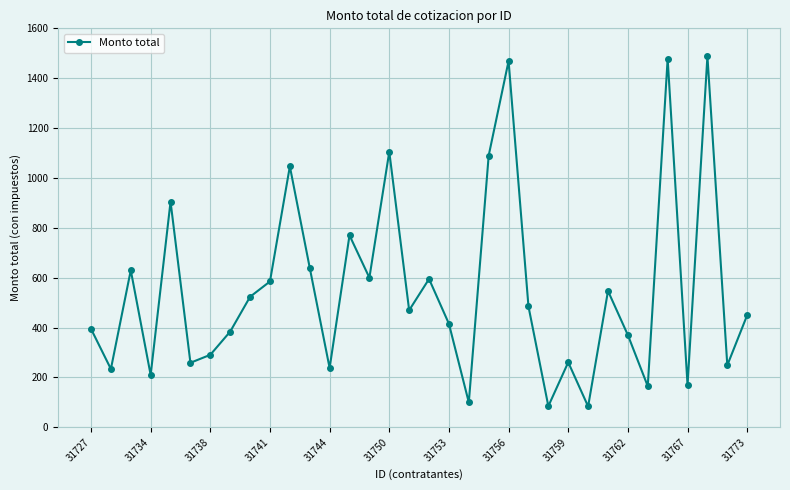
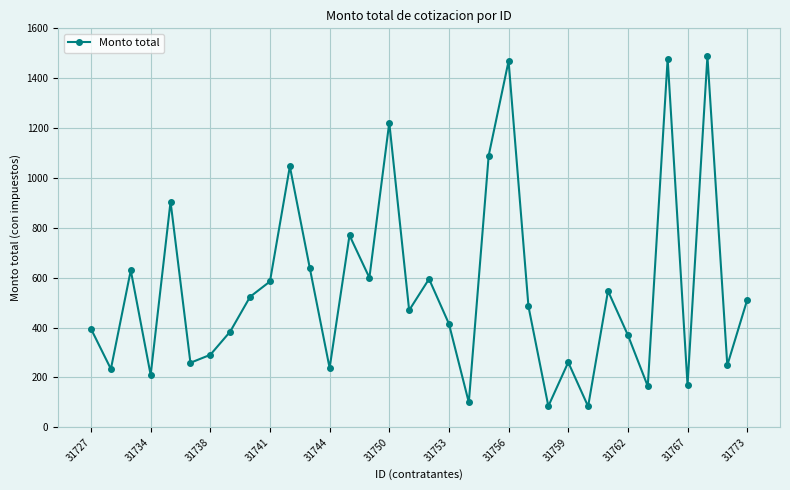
31750: 1110 -> 1220
31773: 450 -> 510
